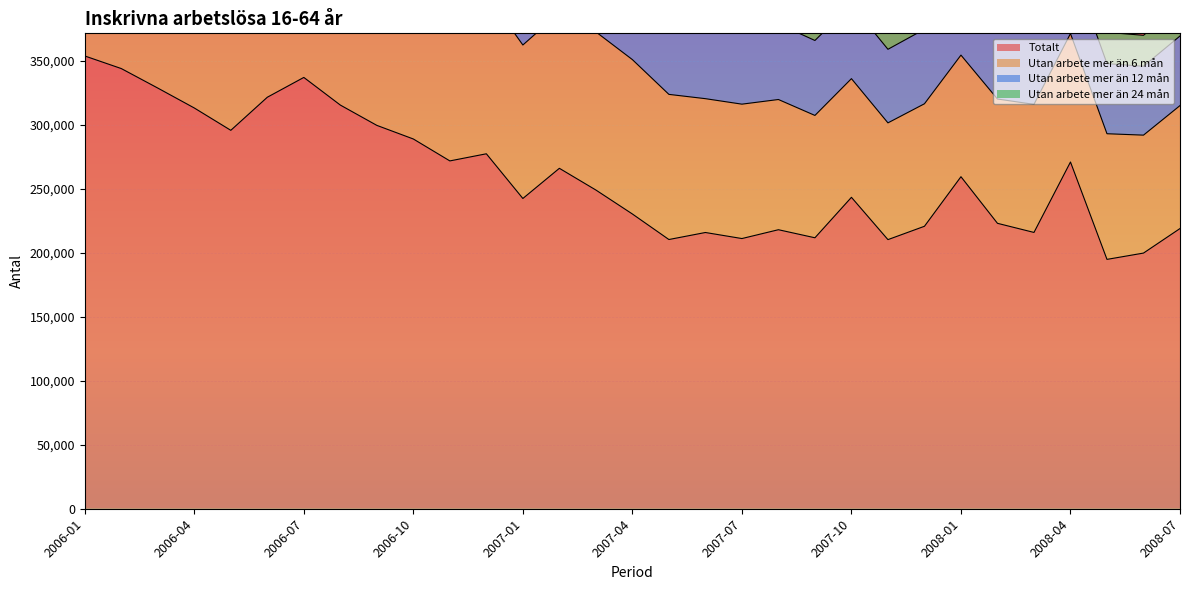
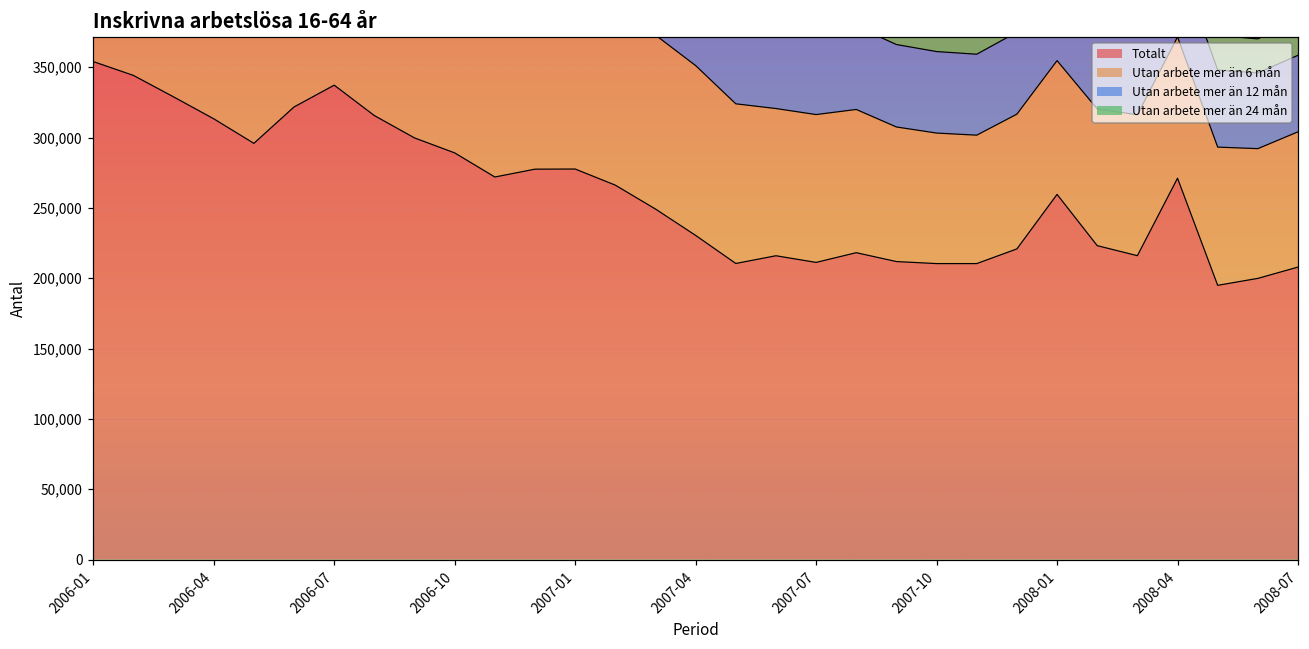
Totalt, 2007-01: 243,000 -> 278,000
Totalt, 2007-10: 243,000 -> 210,000
Totalt, 2008-07: 219,000 -> 208,000
